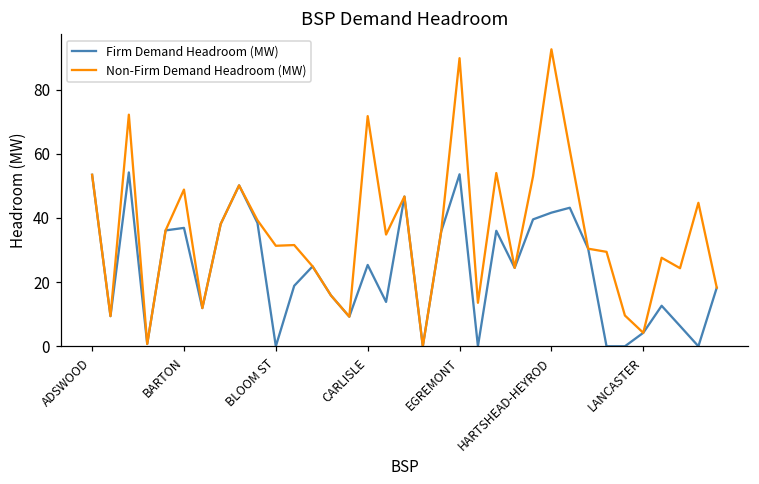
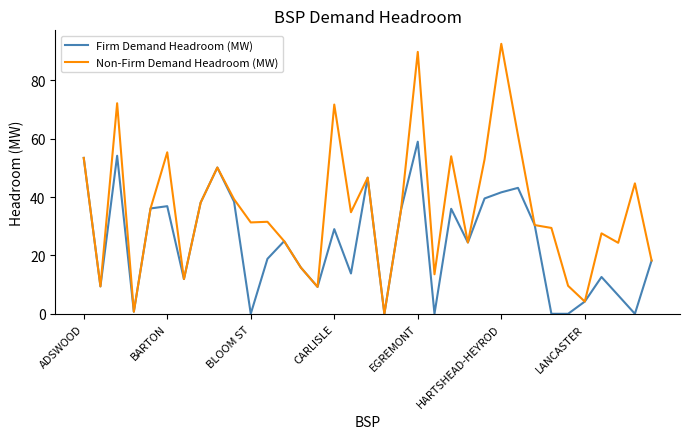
Non-Firm Demand Headroom (MW), BARTON: 49 -> 55
Firm Demand Headroom (MW), CARLISLE: 25 -> 29
Firm Demand Headroom (MW), EGREMONT: 54 -> 59
